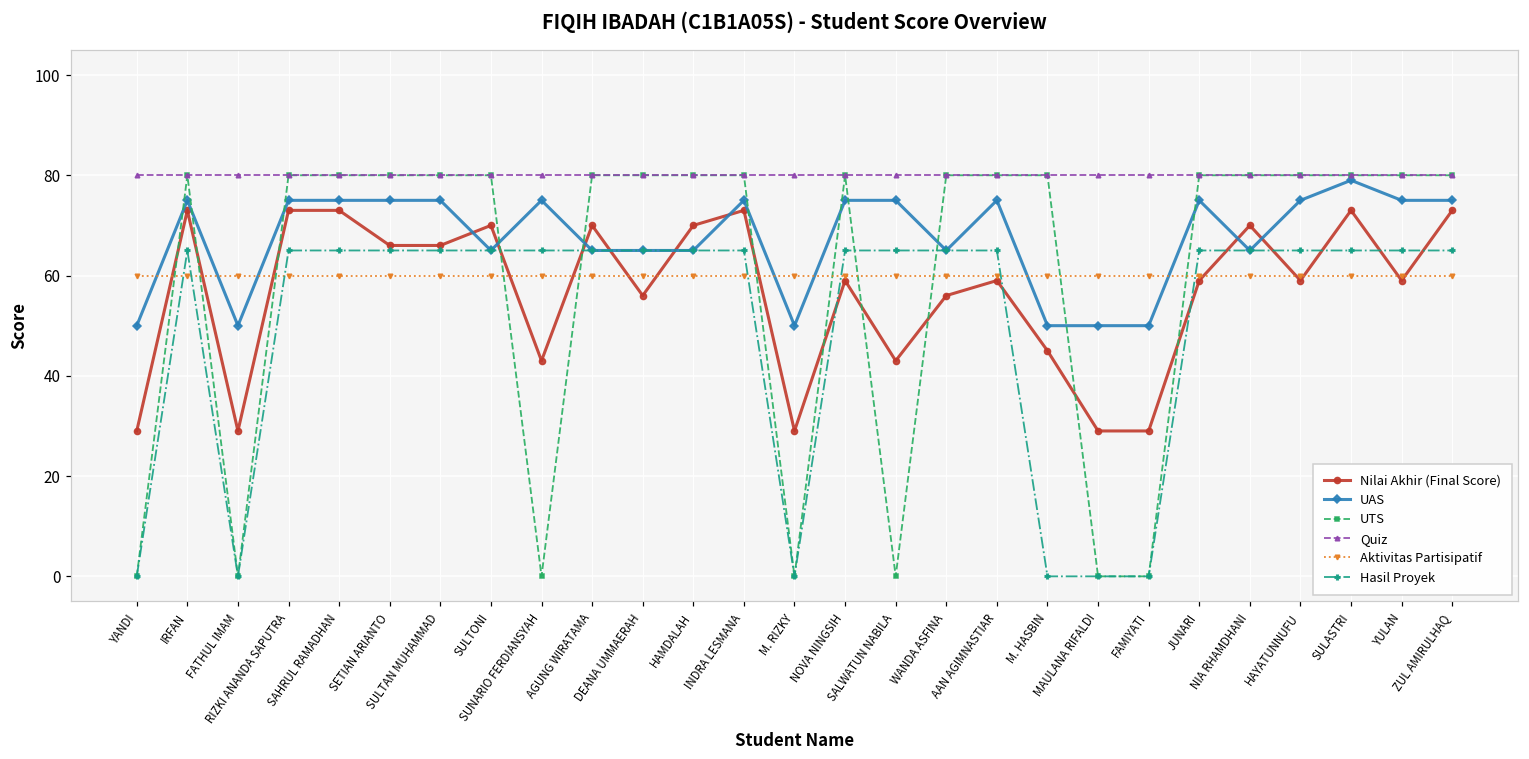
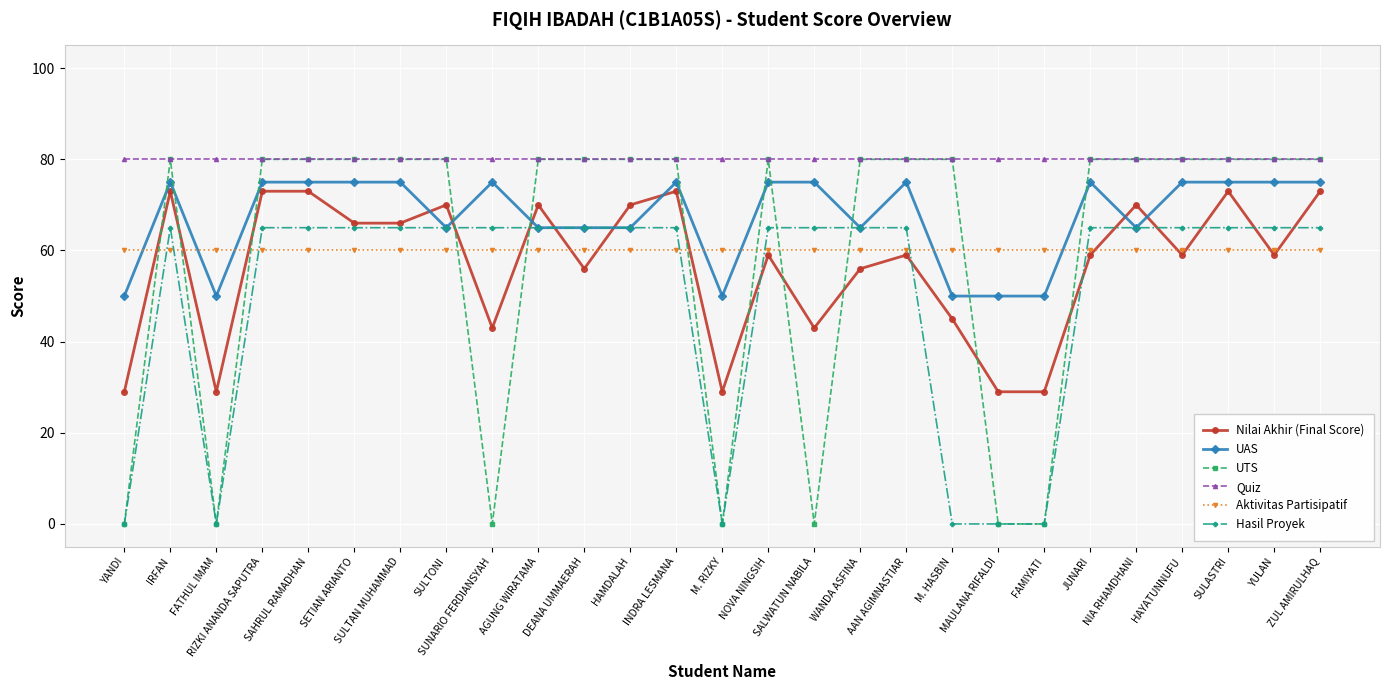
UAS, SULASTRI: 79 -> 75
